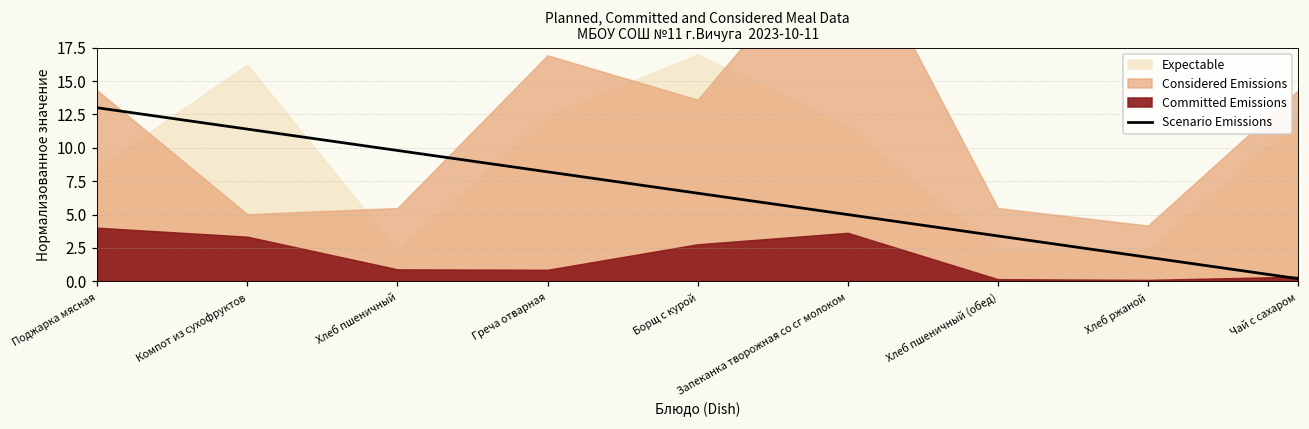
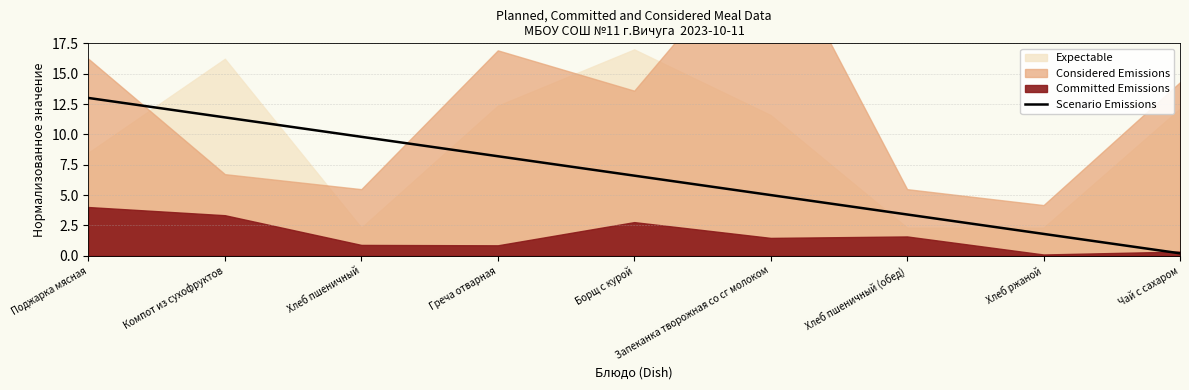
Considered Emissions, Поджарка мясная: 14.3 -> 16.2
Considered Emissions, Компот из сухофруктов: 5.0 -> 6.7
Committed Emissions, Запеканка творожная со сг молоком: 3.6 -> 1.5
Committed Emissions, Хлеб пшеничный (обед): 0.2 -> 1.6
